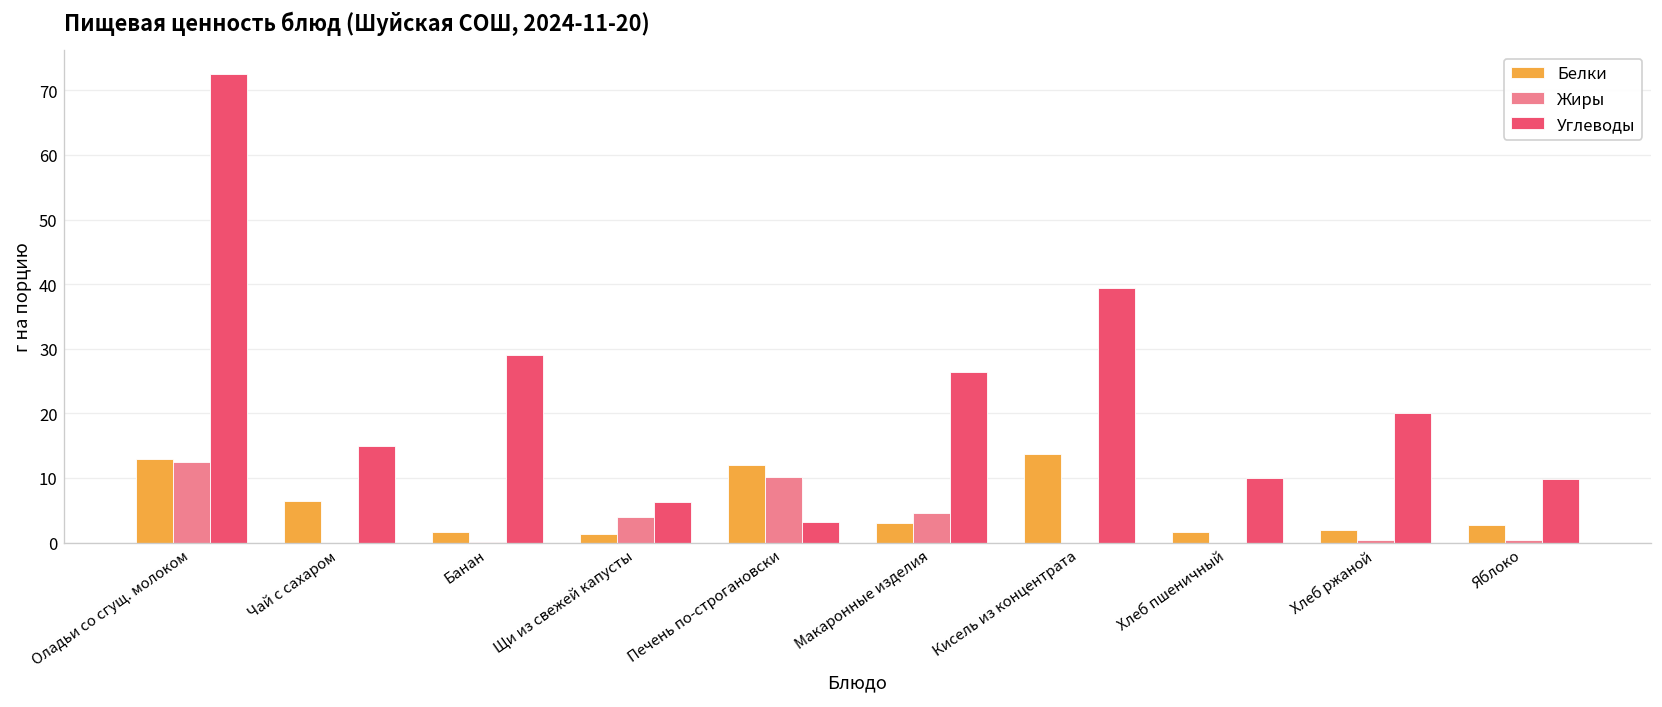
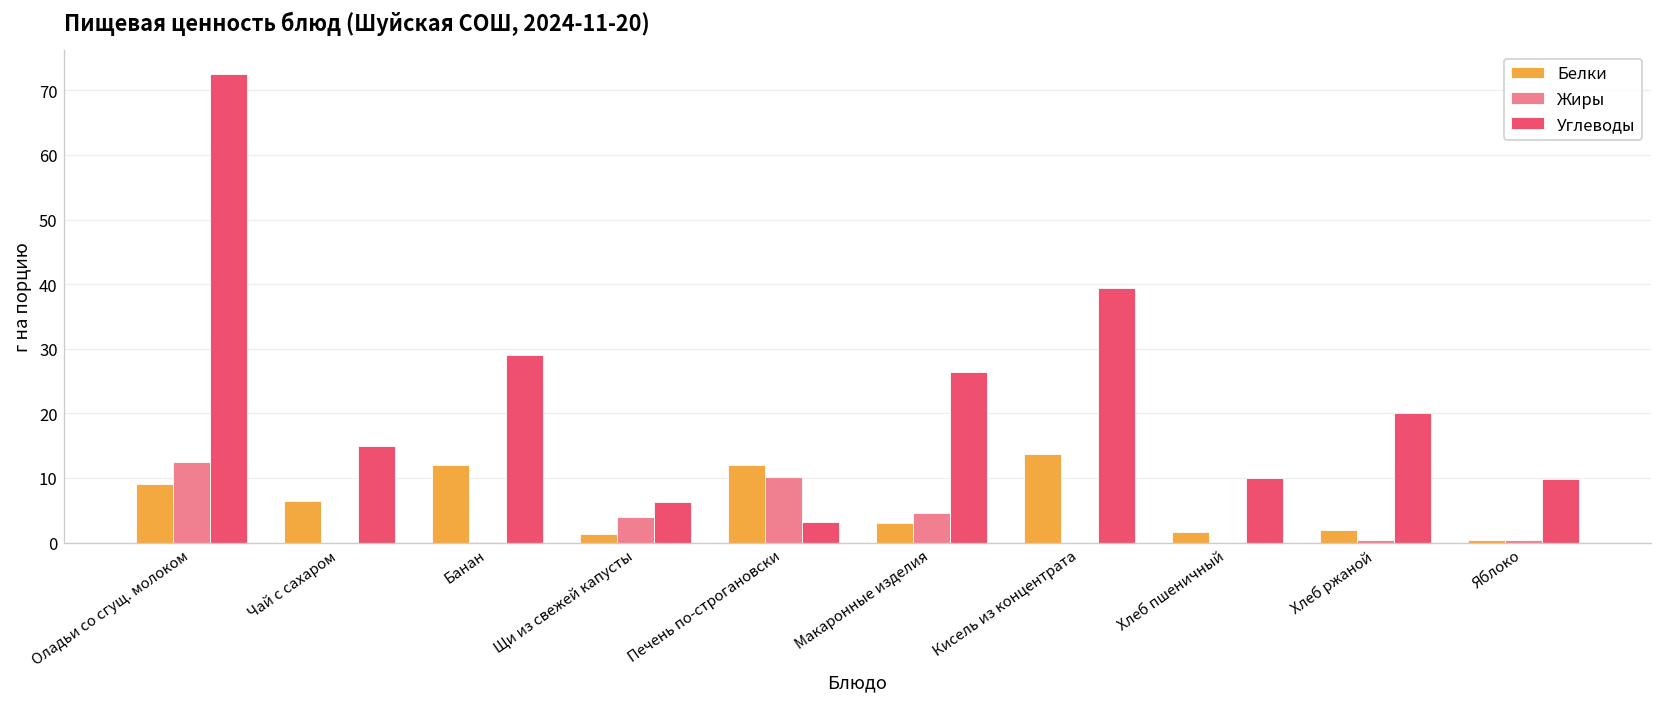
Белки, Оладьи со сгущ. молоком: 13 -> 9
Белки, Банан: 2 -> 12
Белки, Яблоко: 3 -> 0
